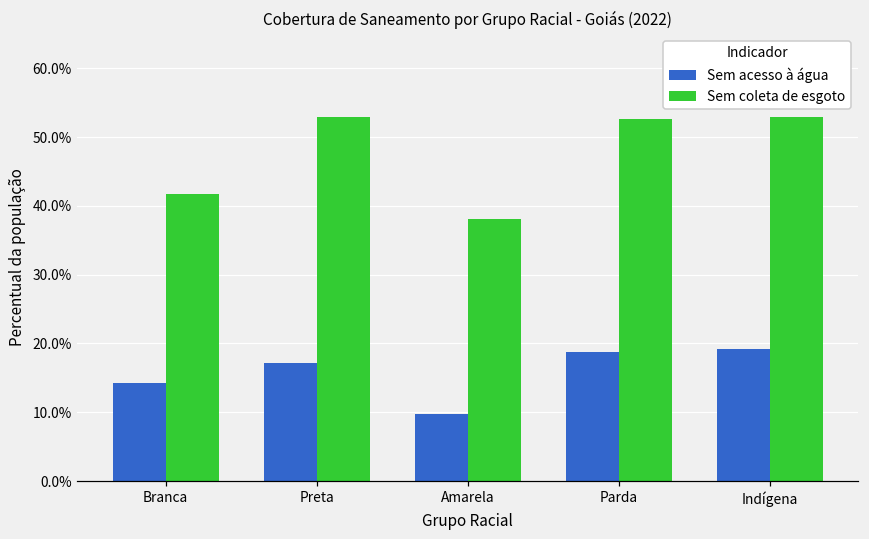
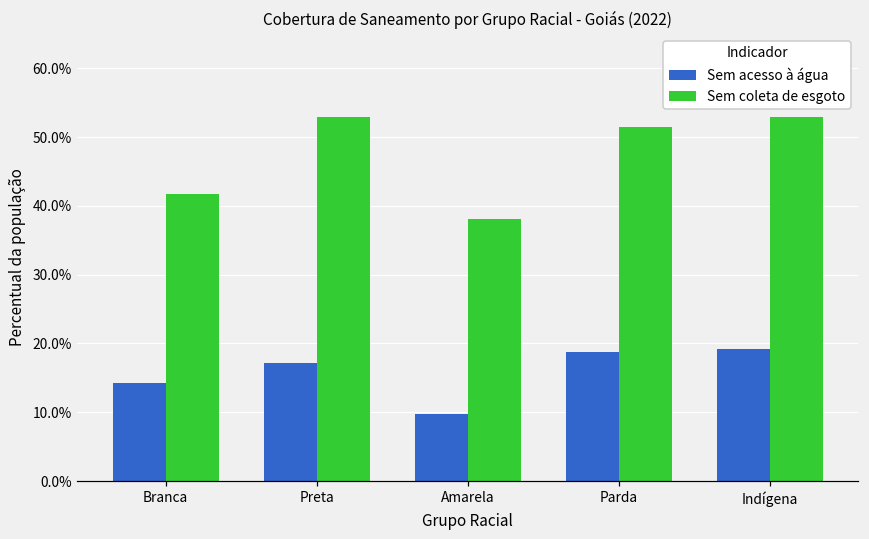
Sem coleta de esgoto, Parda: 53% -> 51%
